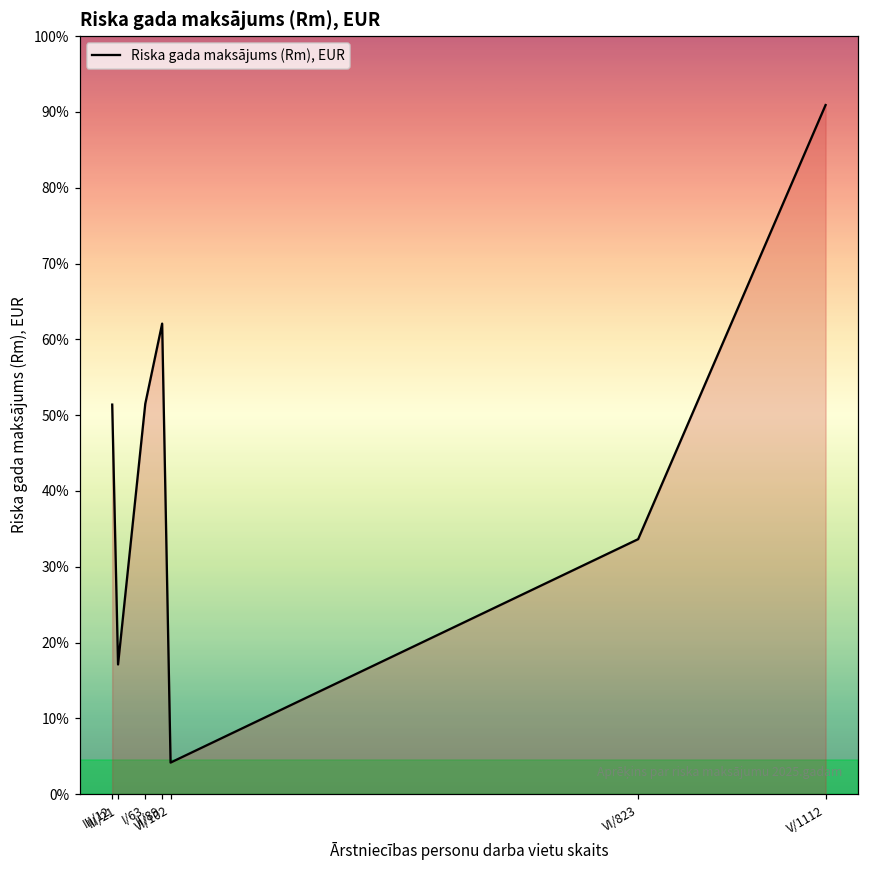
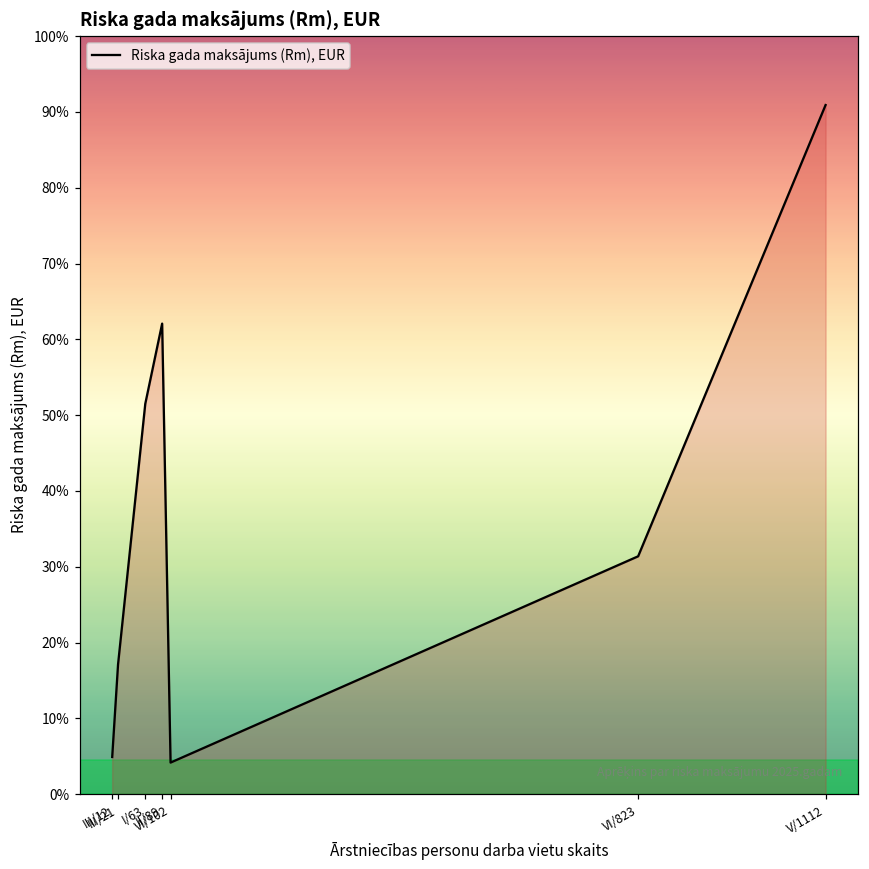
III/12: 51% -> 5%
VI/823: 34% -> 31%
